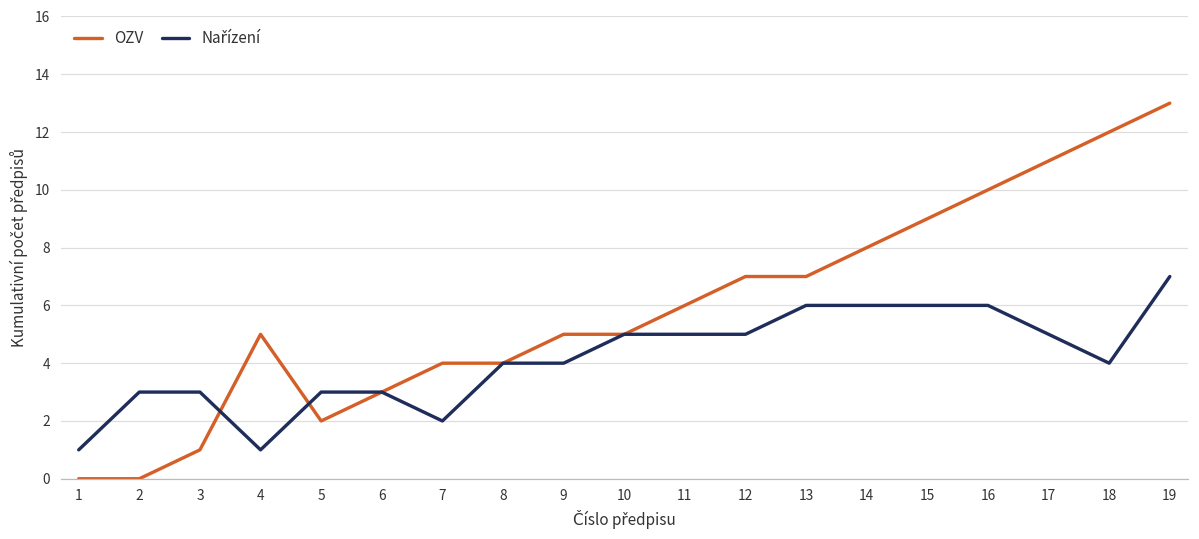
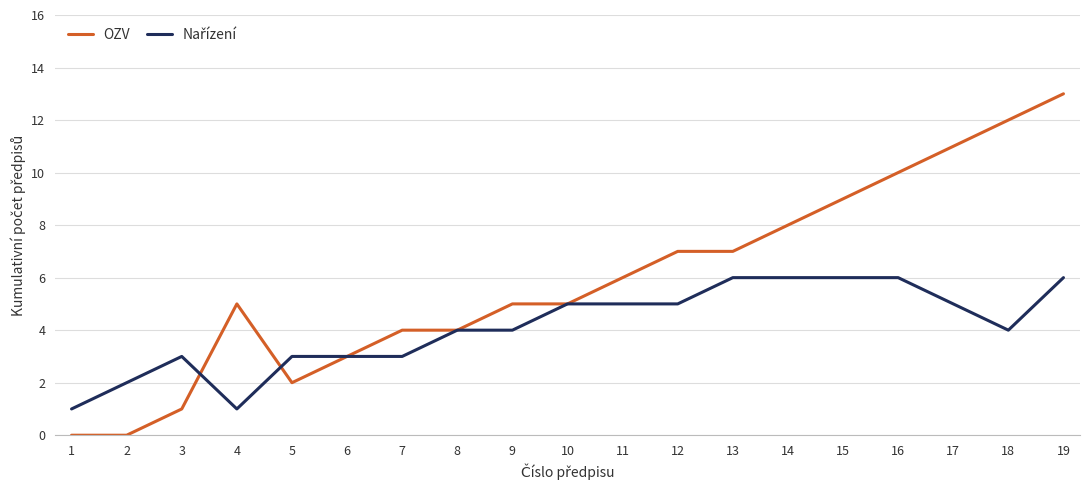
Nařízení, 2: 3 -> 2
Nařízení, 7: 2 -> 3
Nařízení, 19: 7 -> 6
